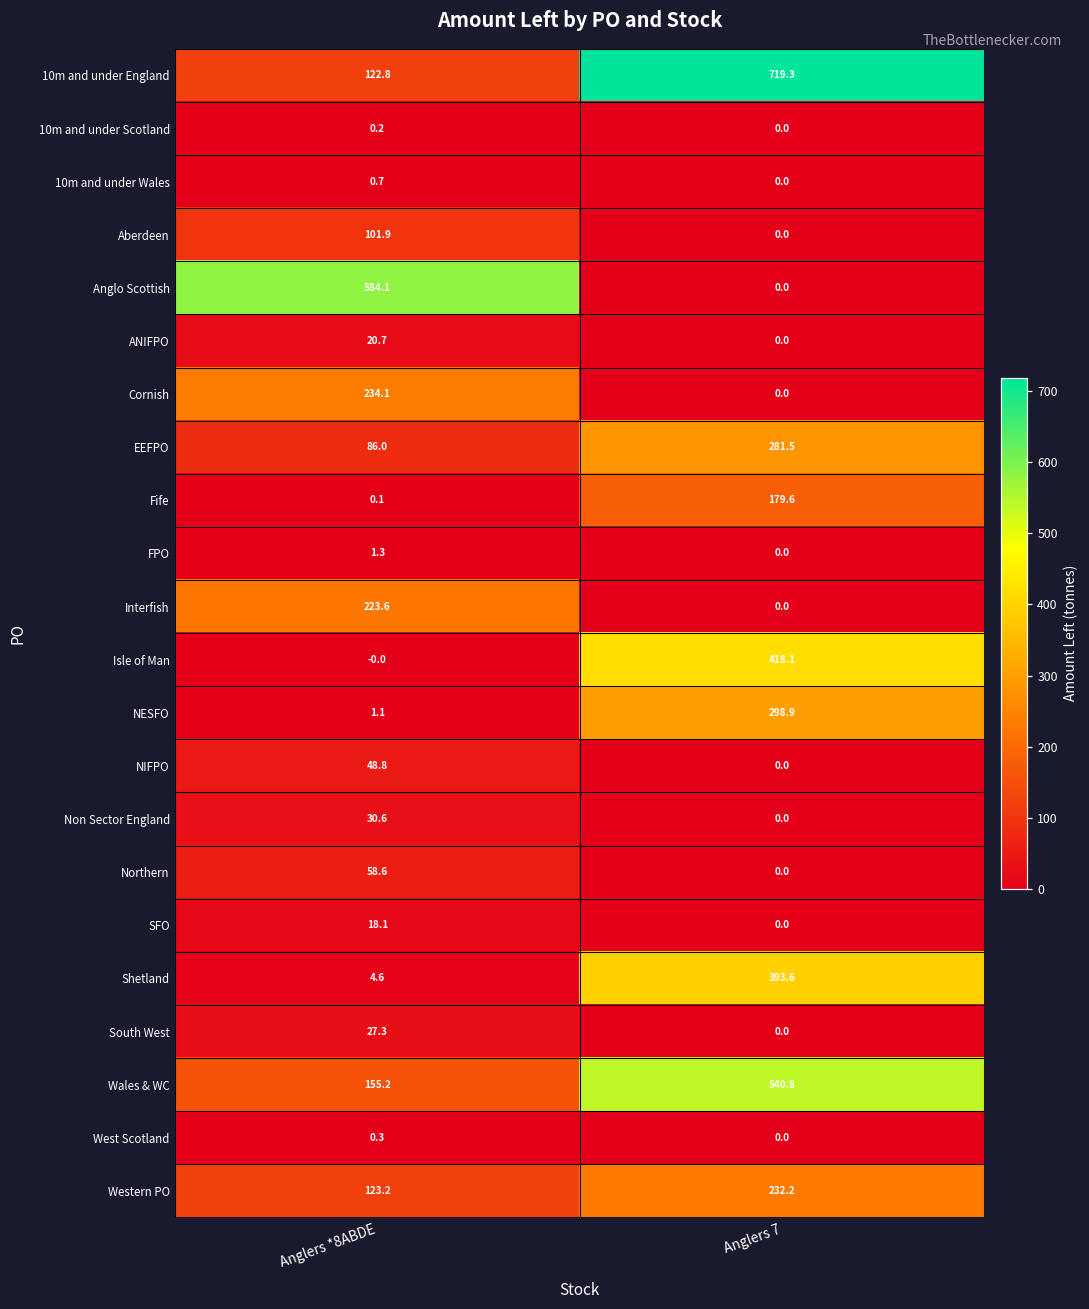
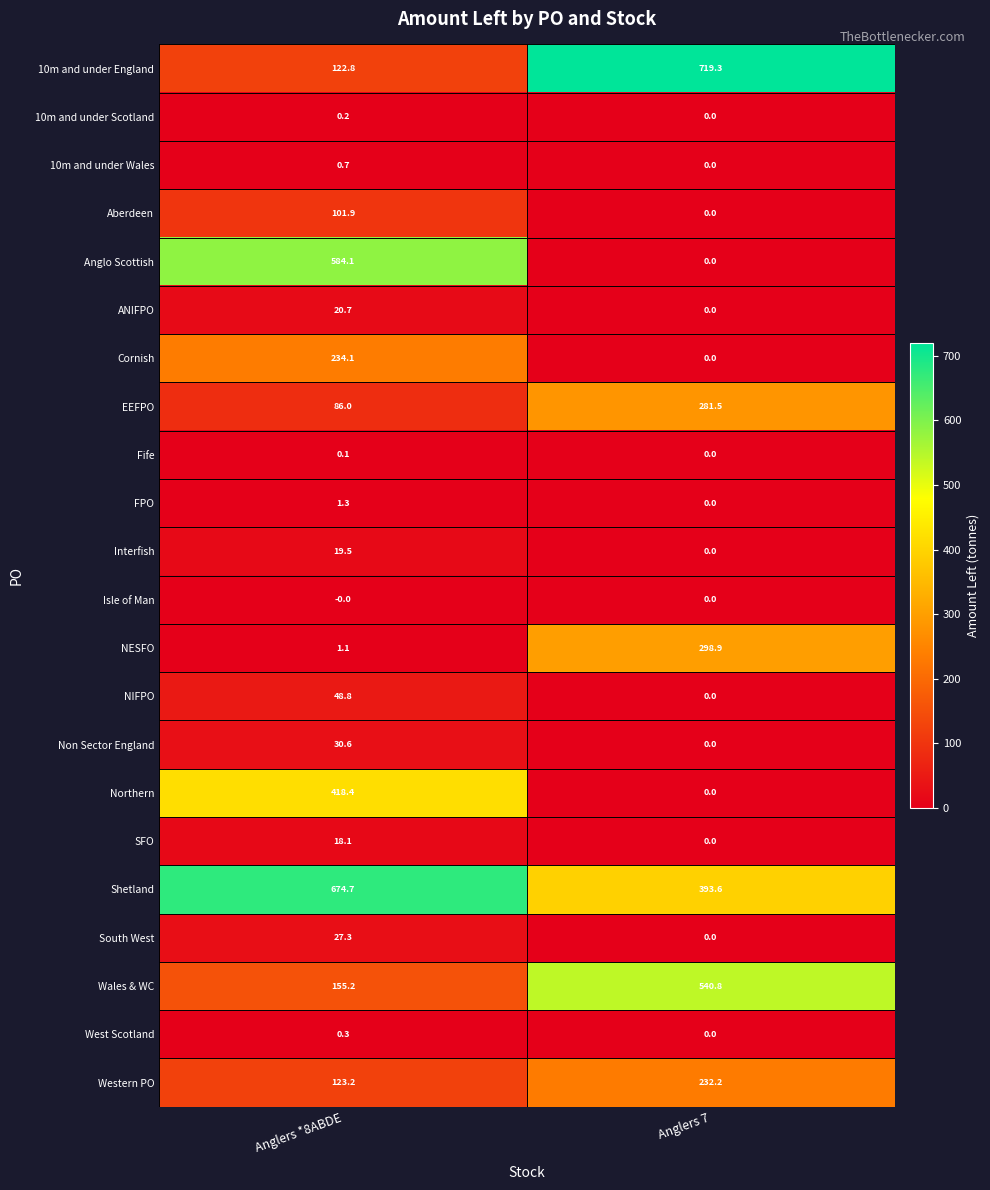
Fife, Anglers 7: 179.6 -> 0.0
Interfish, Anglers *8ABDE: 223.6 -> 19.5
Isle of Man, Anglers 7: 418.1 -> 0.0
Northern, Anglers *8ABDE: 58.6 -> 418.4
Shetland, Anglers *8ABDE: 4.6 -> 674.7
